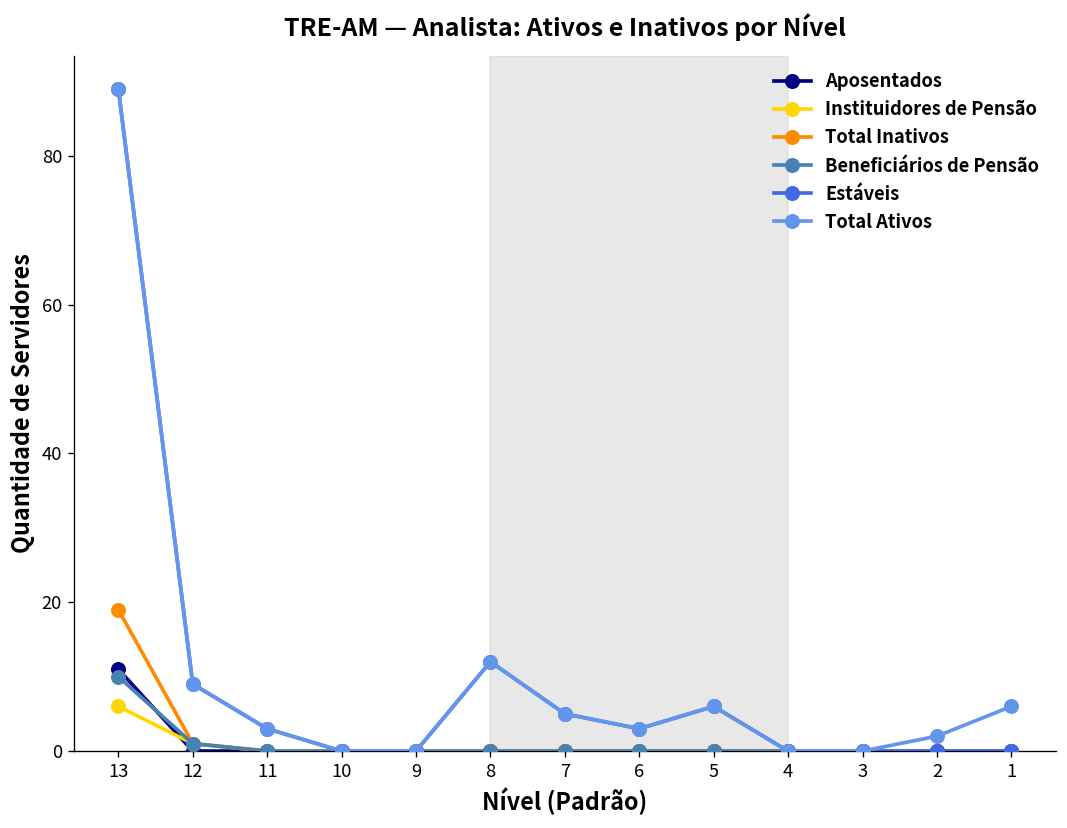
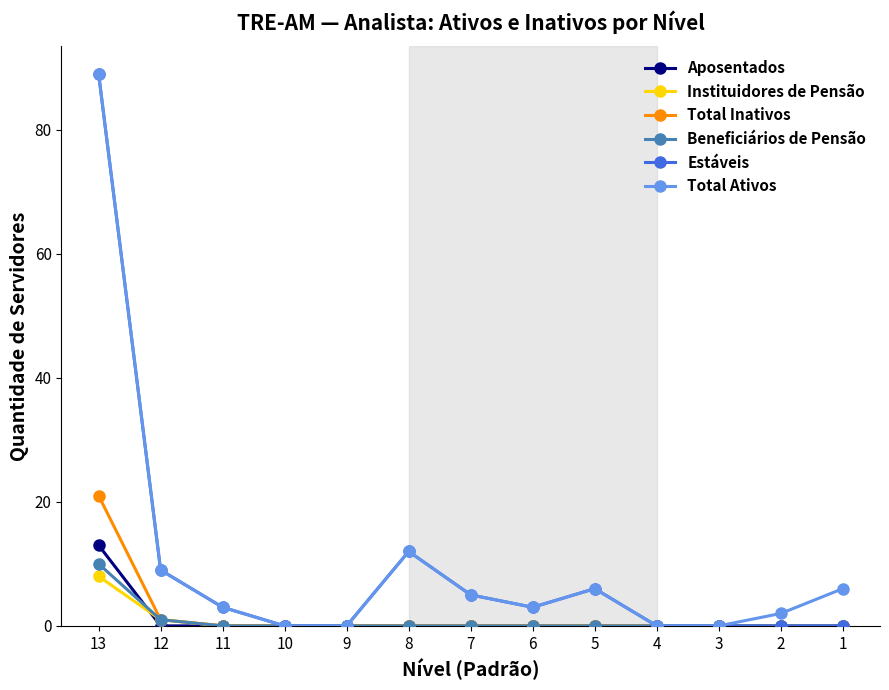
Aposentados, 13: 11 -> 13
Instituidores de Pensão, 13: 6 -> 8
Total Inativos, 13: 19 -> 21
